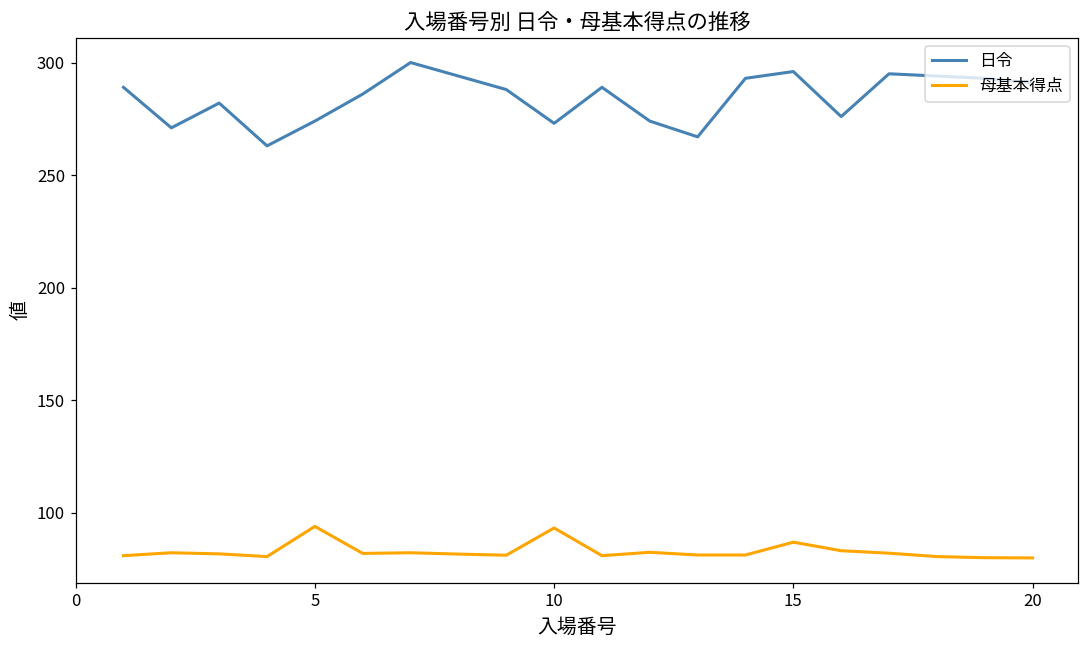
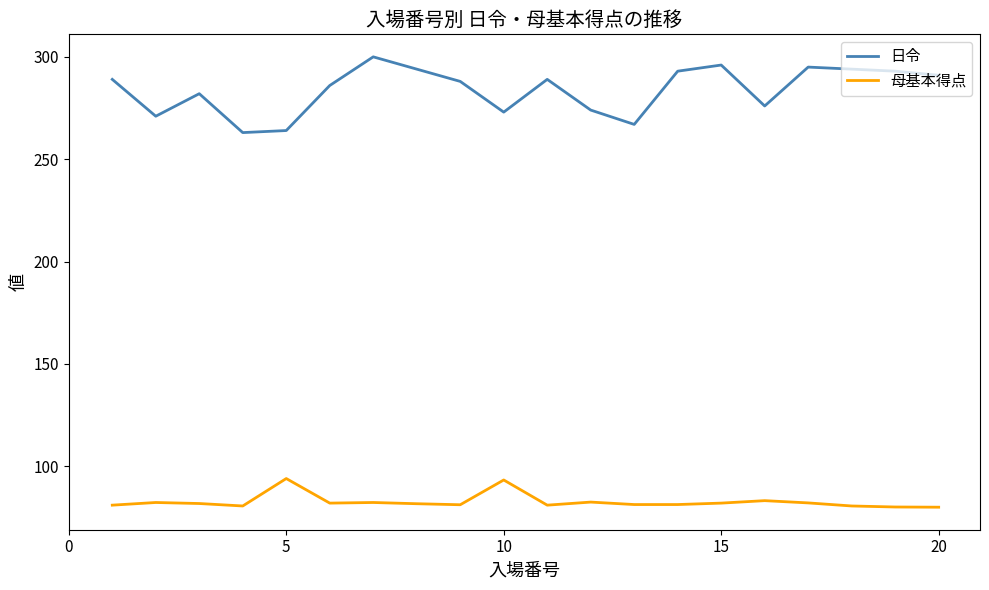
日令, 5: 274 -> 264
母基本得点, 15: 87 -> 82
